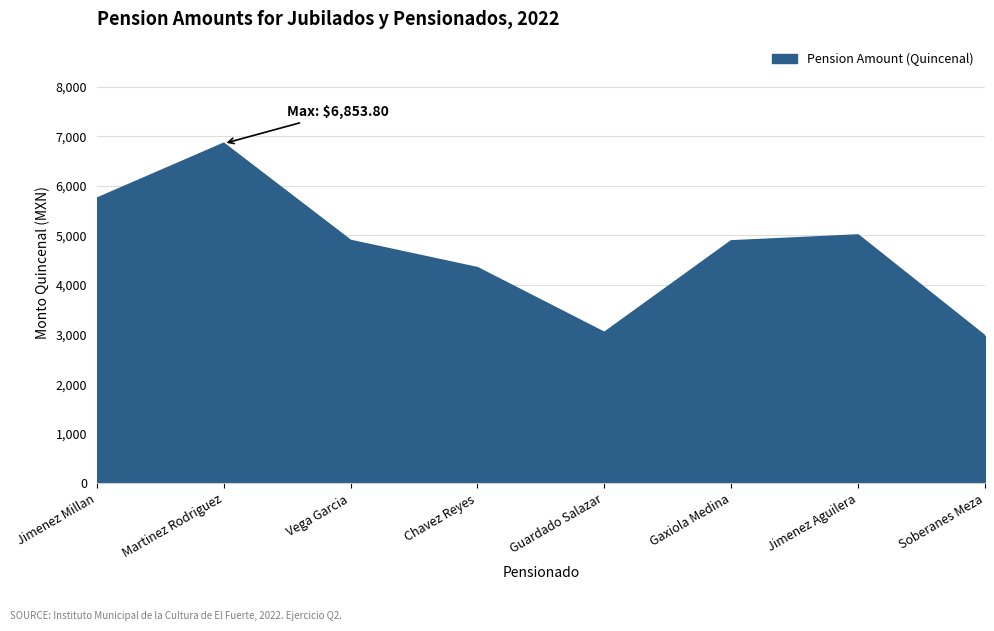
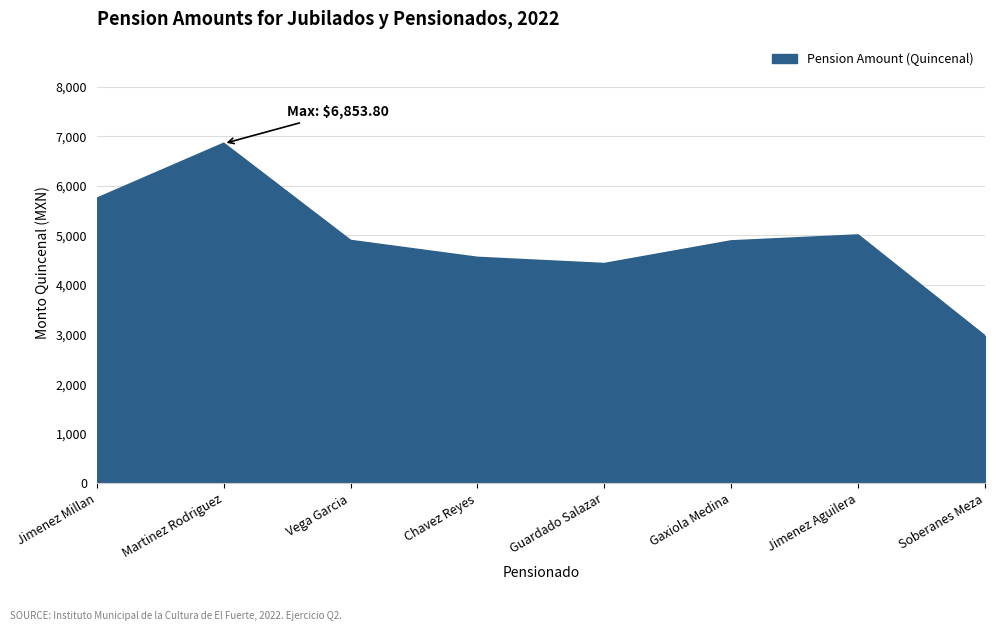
Chavez Reyes: 4,300 -> 4,600
Guardado Salazar: 3,000 -> 4,400
